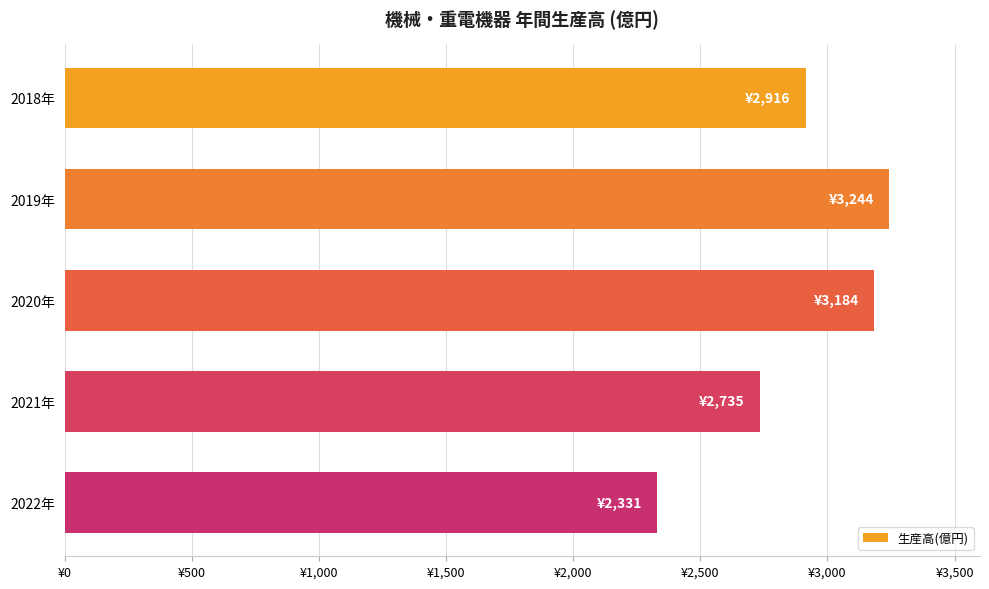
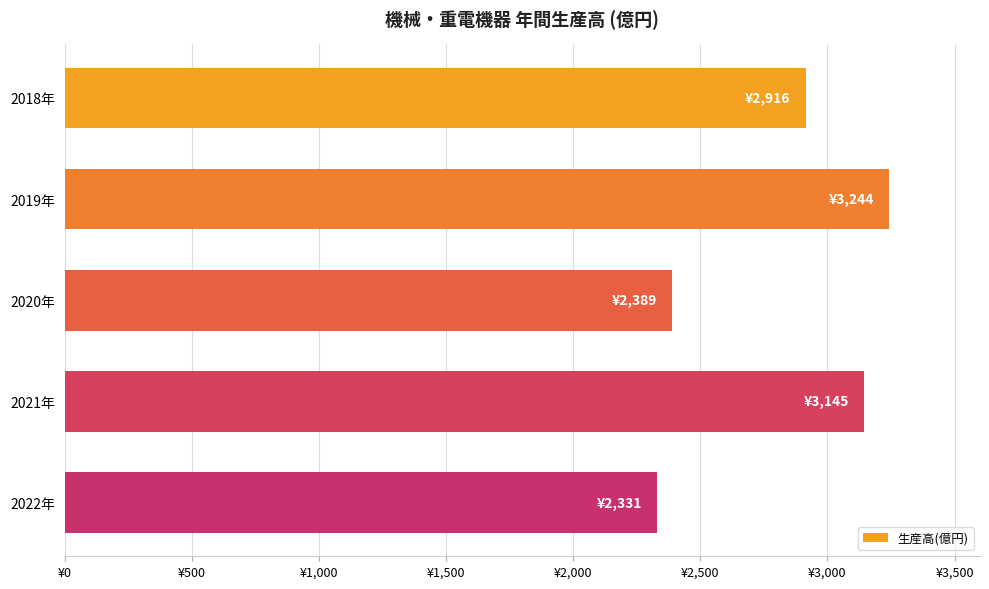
2020年: ¥3,184 -> ¥2,389
2021年: ¥2,735 -> ¥3,145
